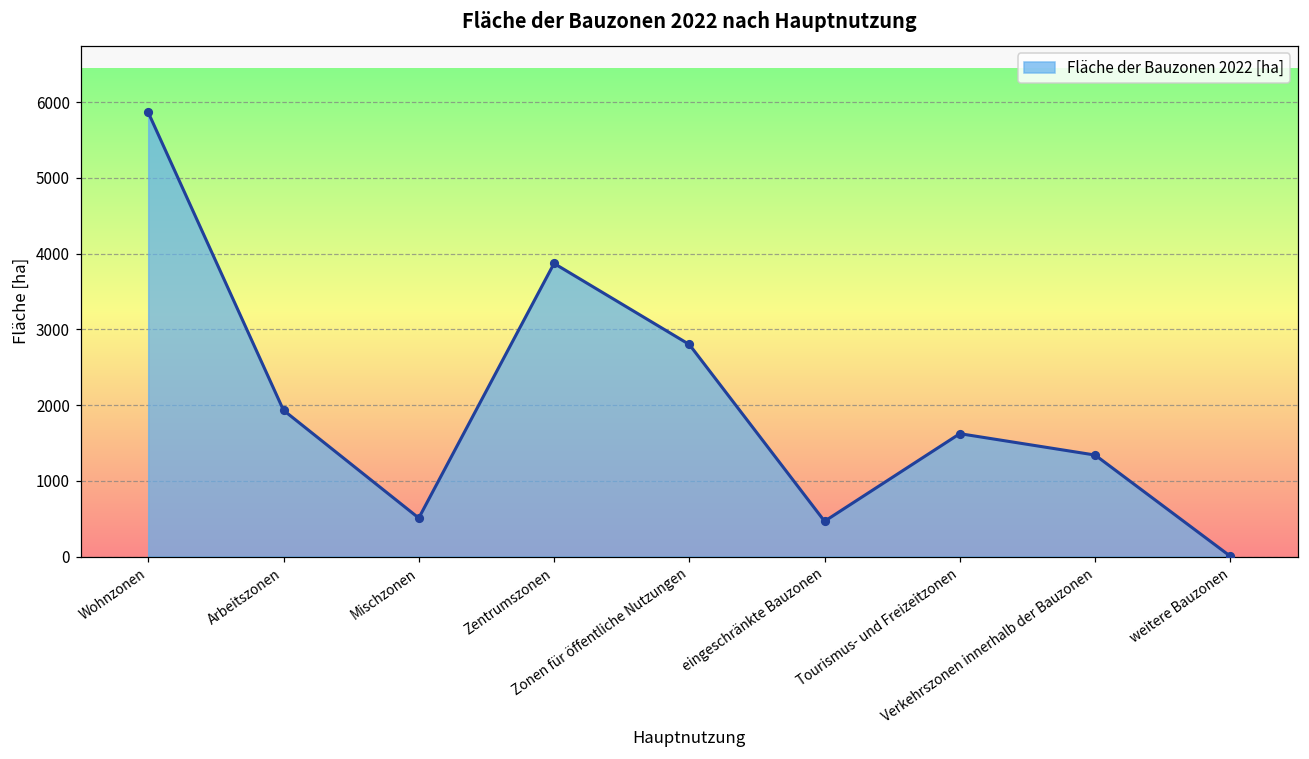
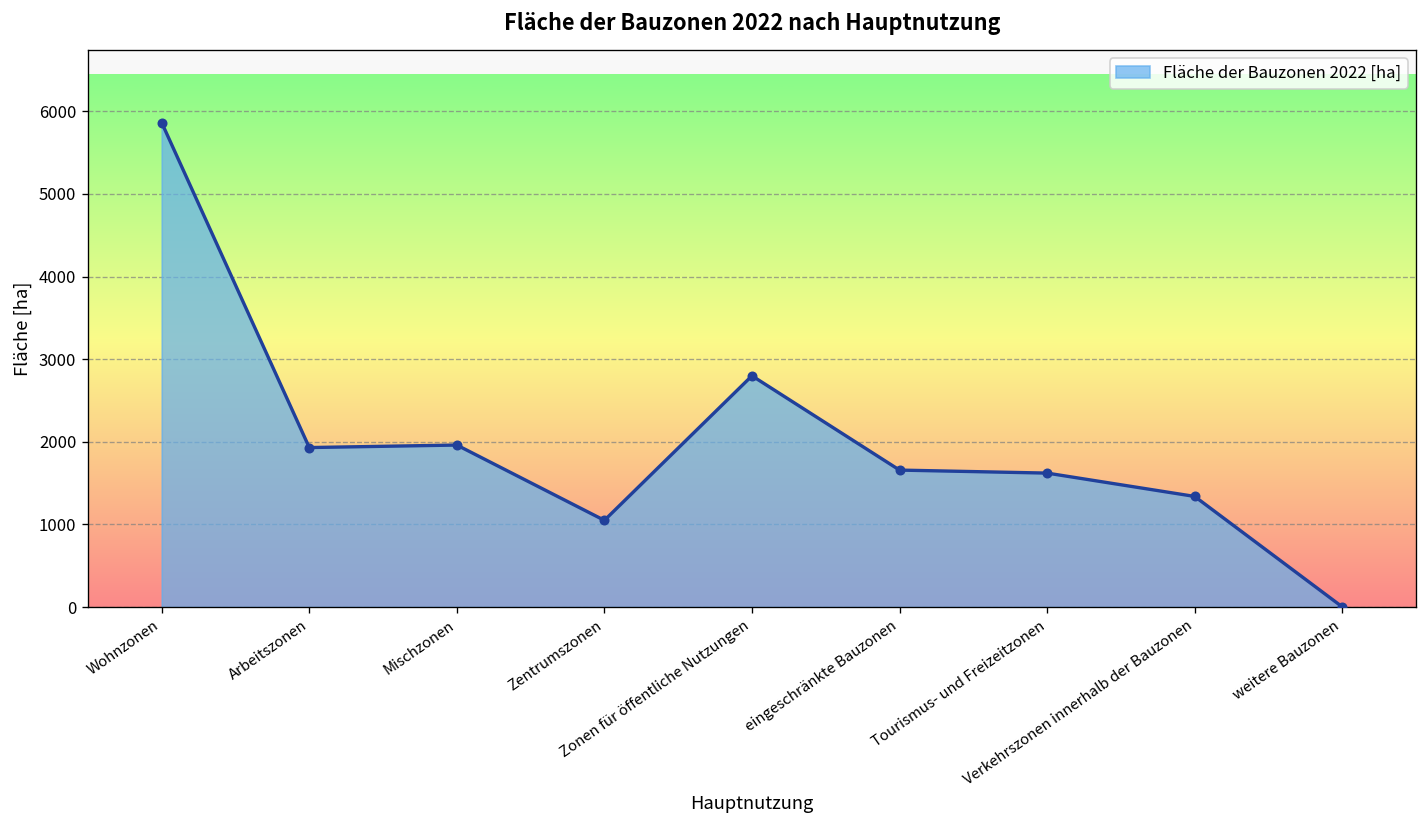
Mischzonen: 500 -> 2000
Zentrumszonen: 3900 -> 1100
eingeschränkte Bauzonen: 500 -> 1700
